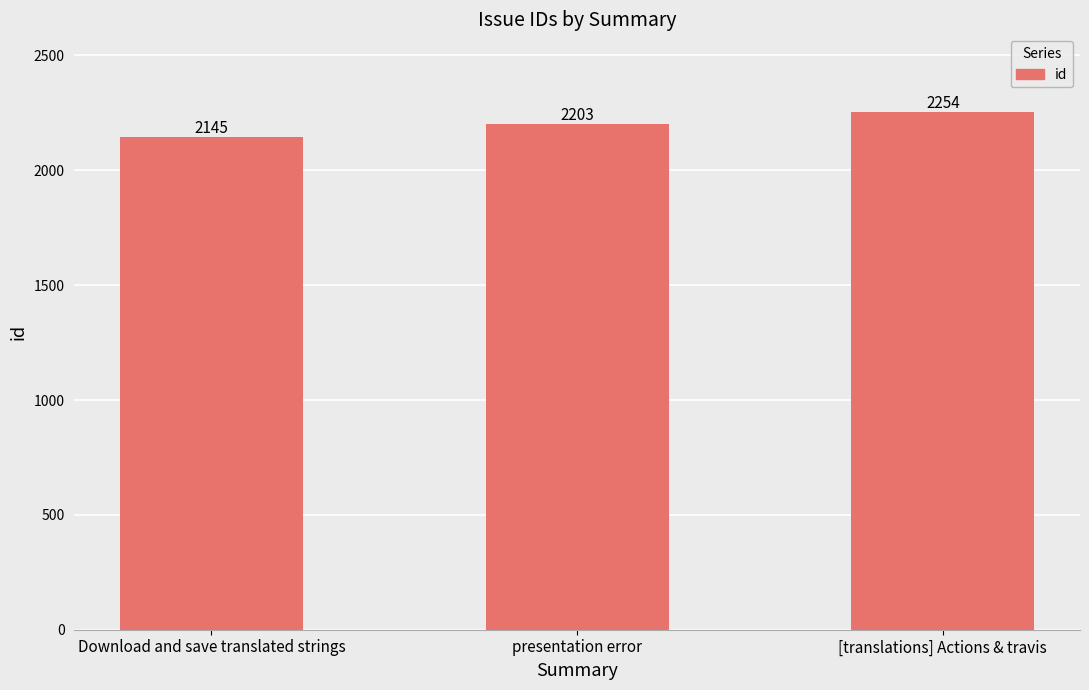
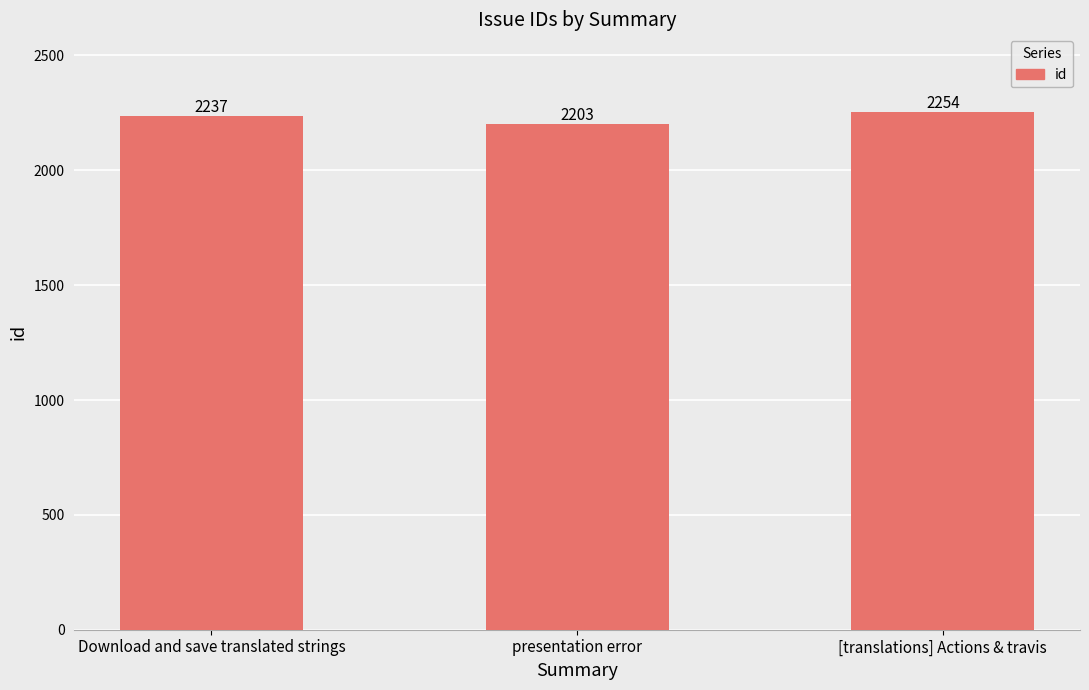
Download and save translated strings: 2145 -> 2237
